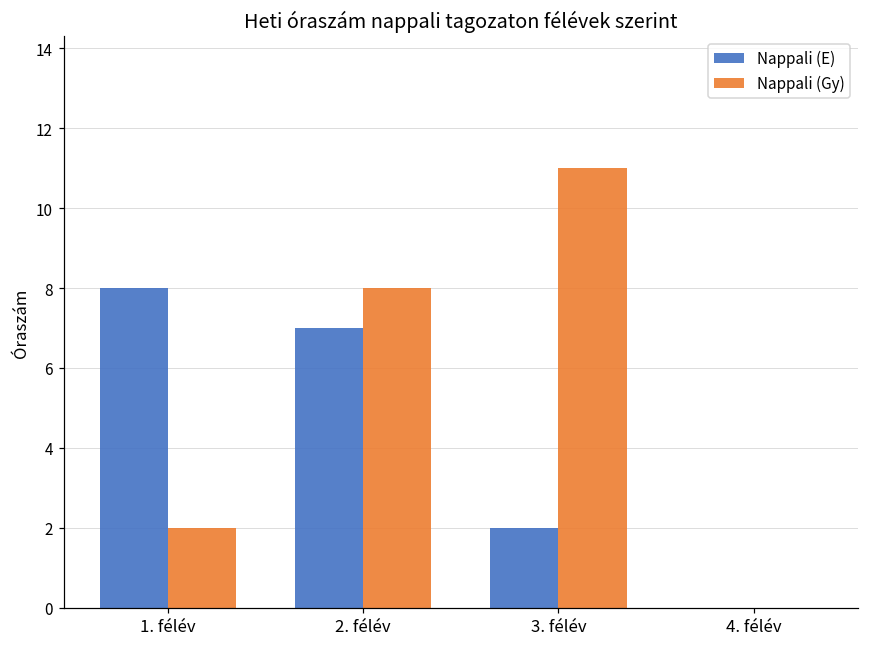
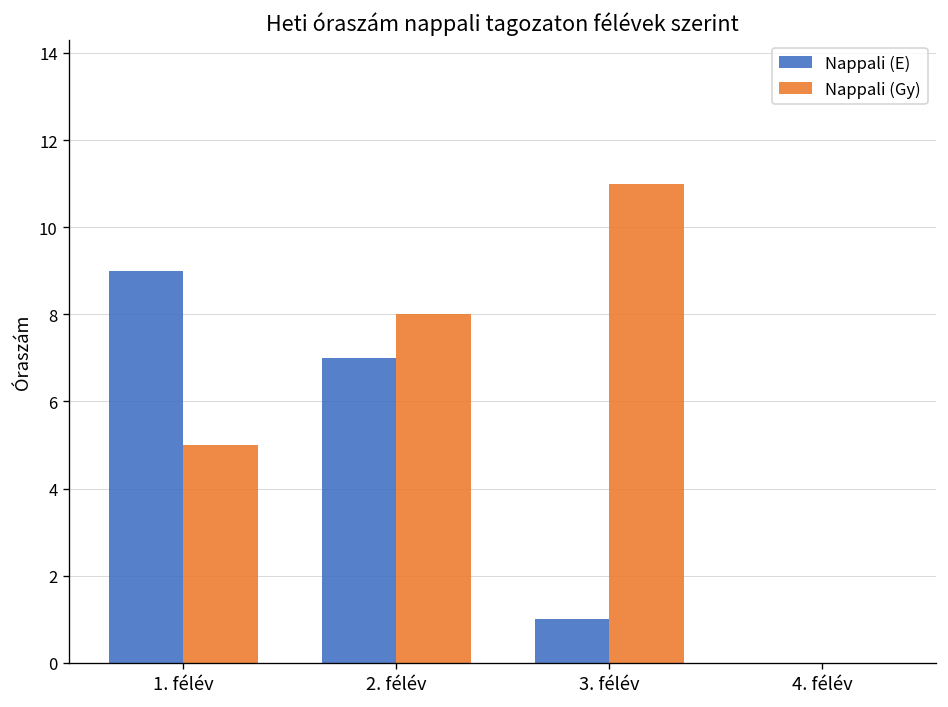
Nappali (E), 1. félév: 8 -> 9
Nappali (Gy), 1. félév: 2 -> 5
Nappali (E), 3. félév: 2 -> 1
